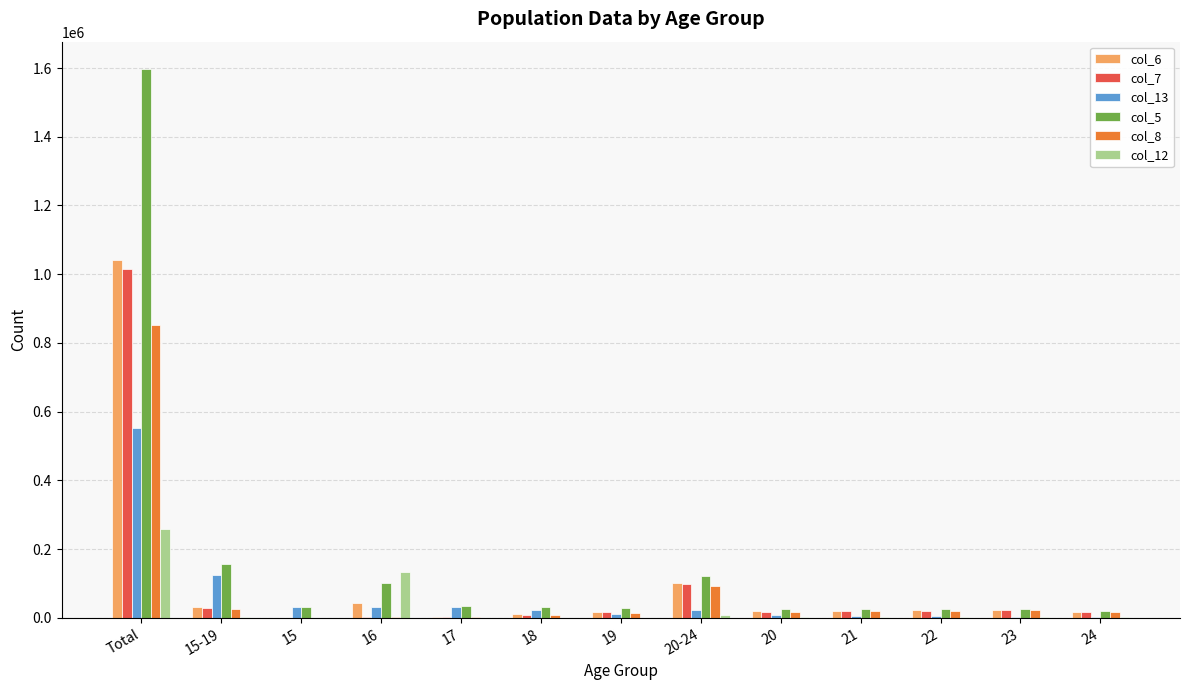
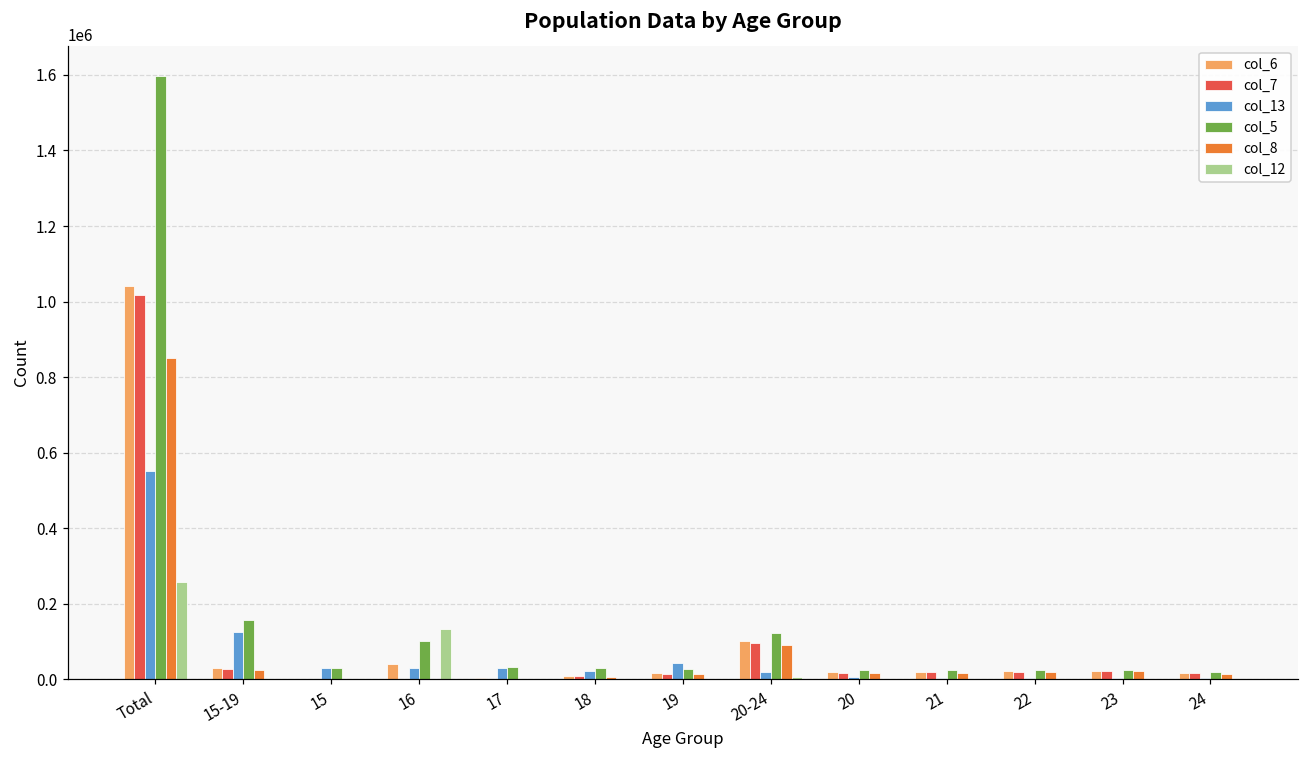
col_13, 19: 10000 -> 40000
